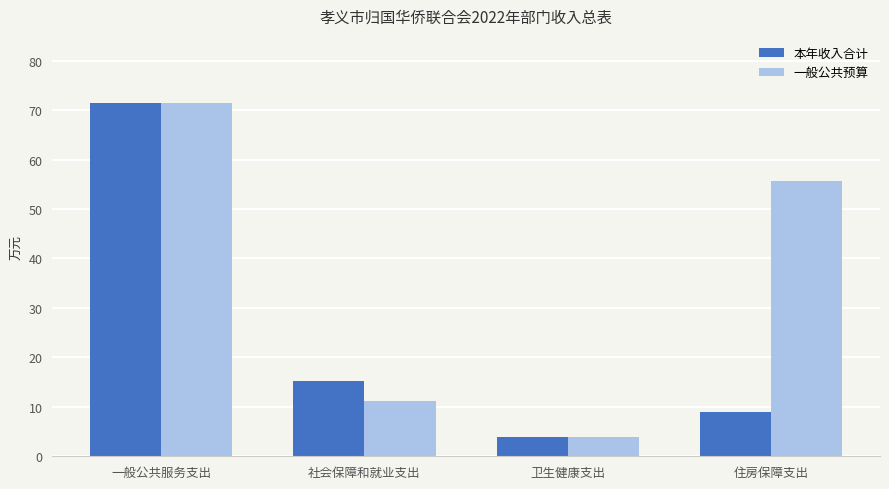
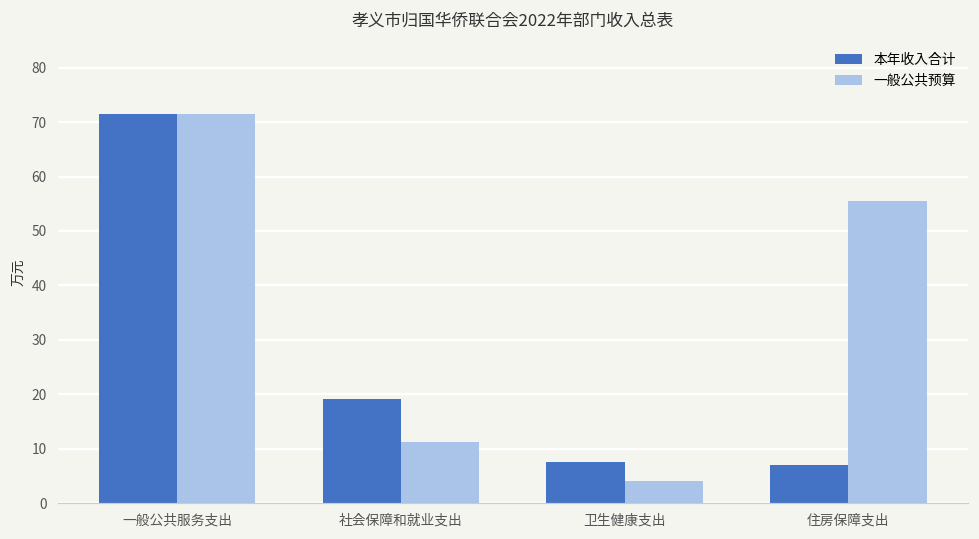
本年收入合计, 社会保障和就业支出: 15 -> 19
本年收入合计, 卫生健康支出: 4 -> 8
本年收入合计, 住房保障支出: 9 -> 7
